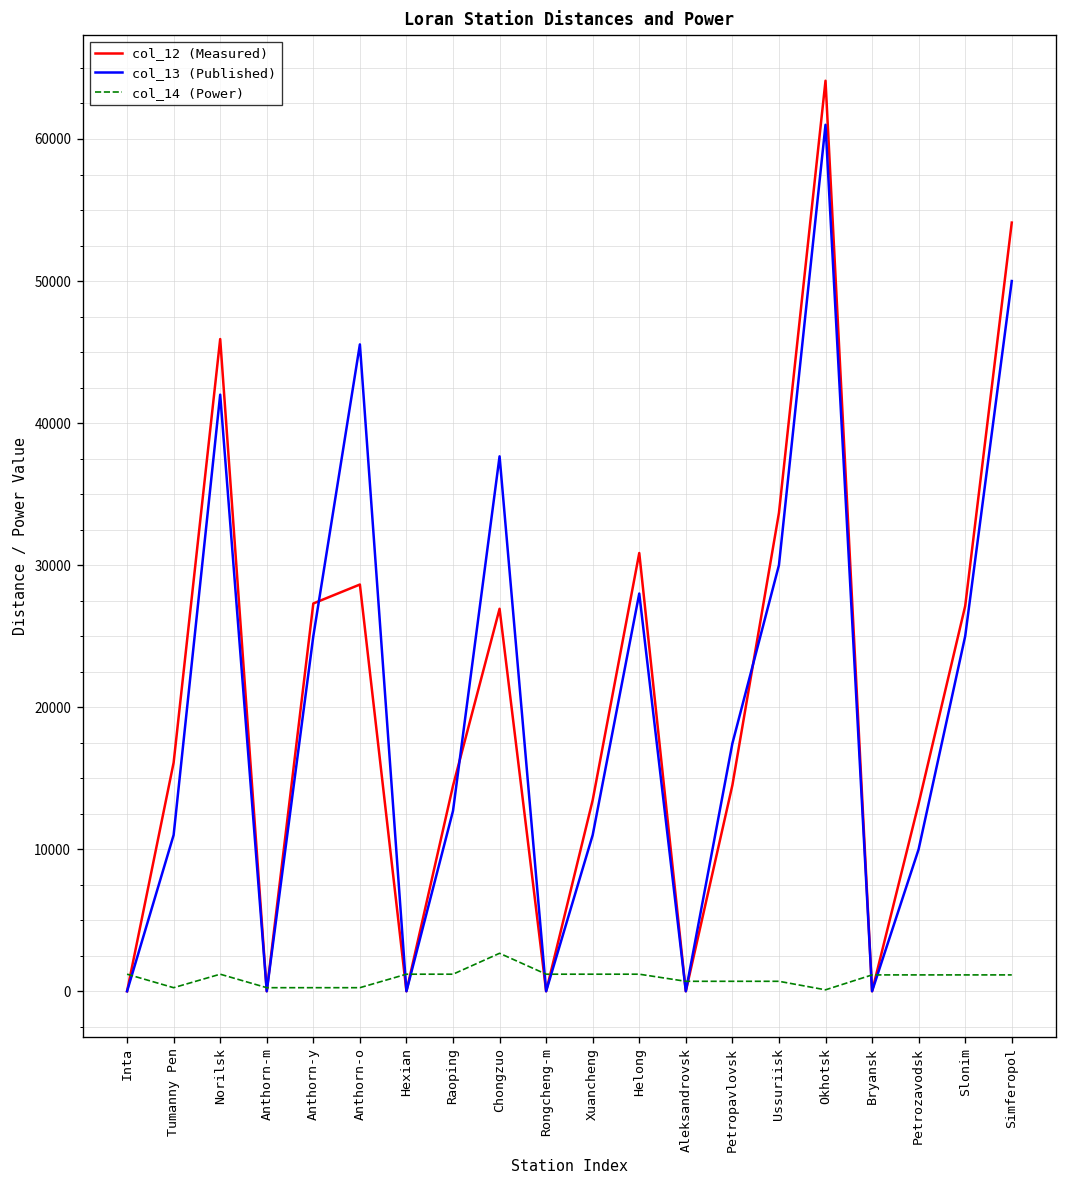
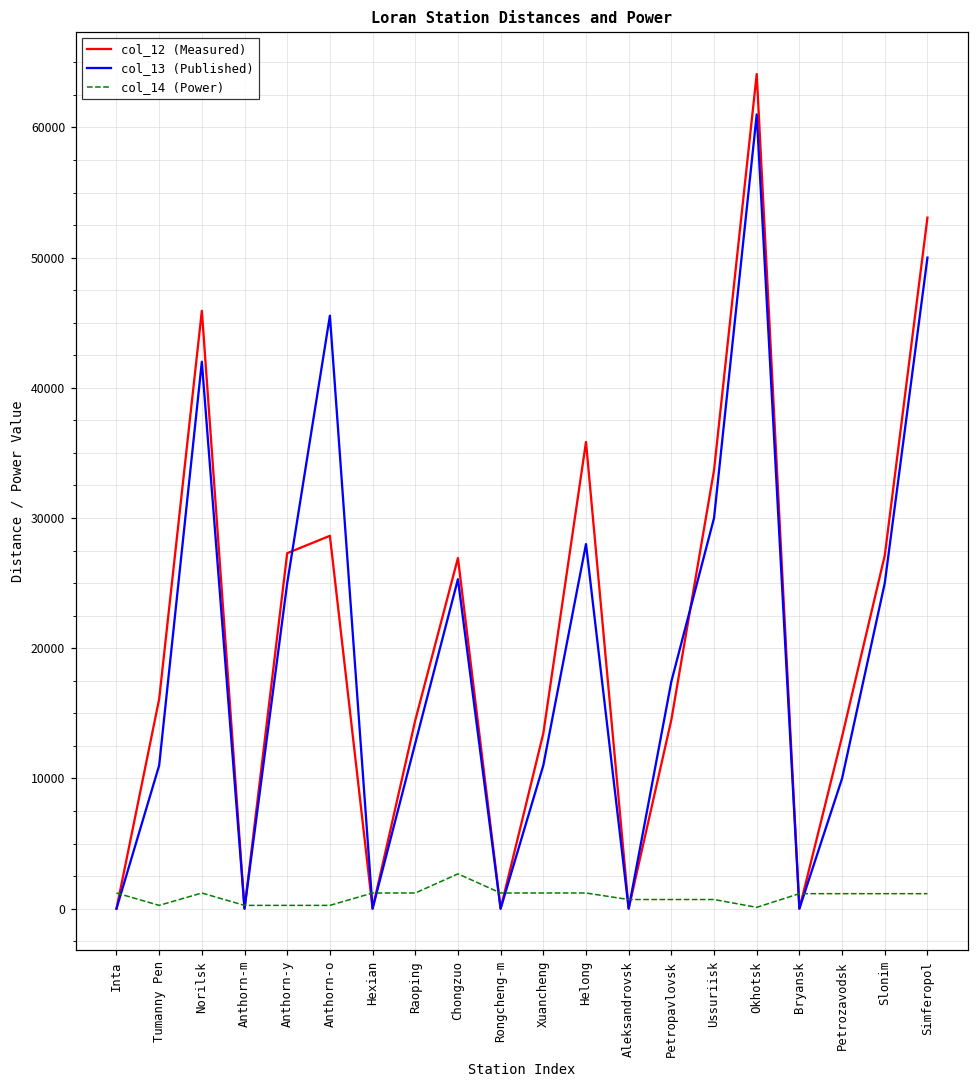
col_13 (Published), Chongzuo: 37700 -> 25300
col_12 (Measured), Helong: 30900 -> 35800
col_12 (Measured), Simferopol: 54100 -> 53100
